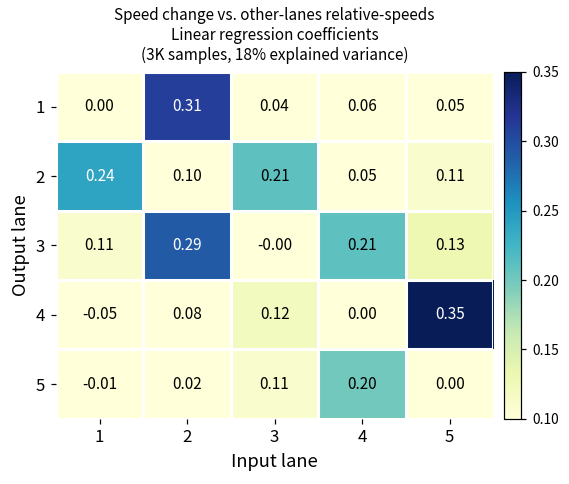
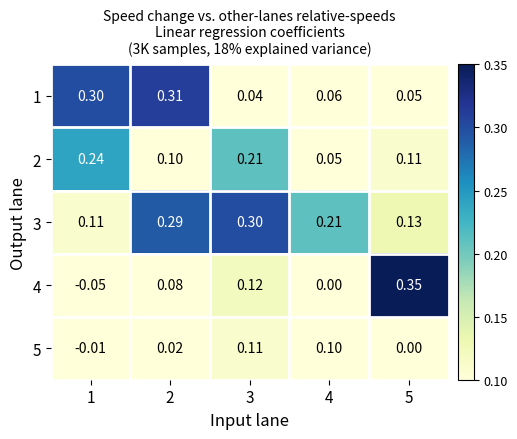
1, 1: 0.00 -> 0.30
3, 3: -0.00 -> 0.30
5, 4: 0.20 -> 0.10
